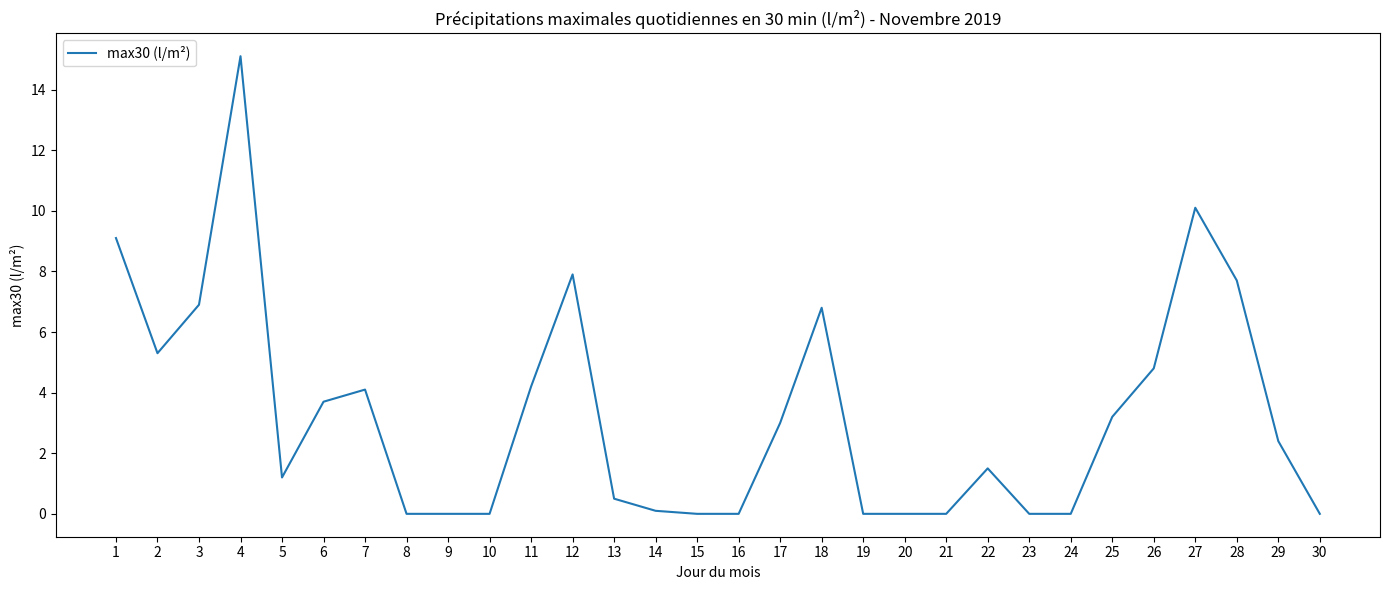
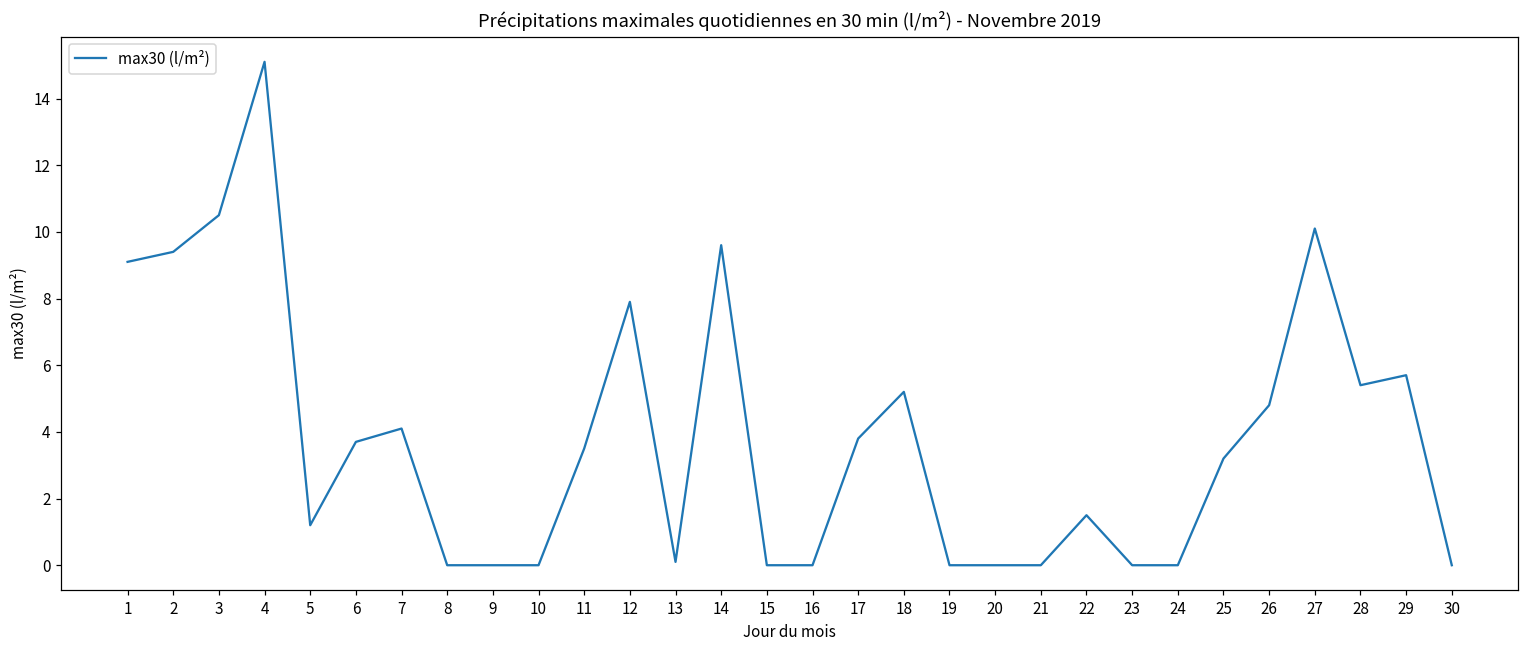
2: 5.3 -> 9.4
3: 6.9 -> 10.5
11: 4.2 -> 3.5
13: 0.5 -> 0.1
14: 0.1 -> 9.6
17: 3.0 -> 3.8
18: 6.8 -> 5.2
28: 7.7 -> 5.4
29: 2.4 -> 5.7
